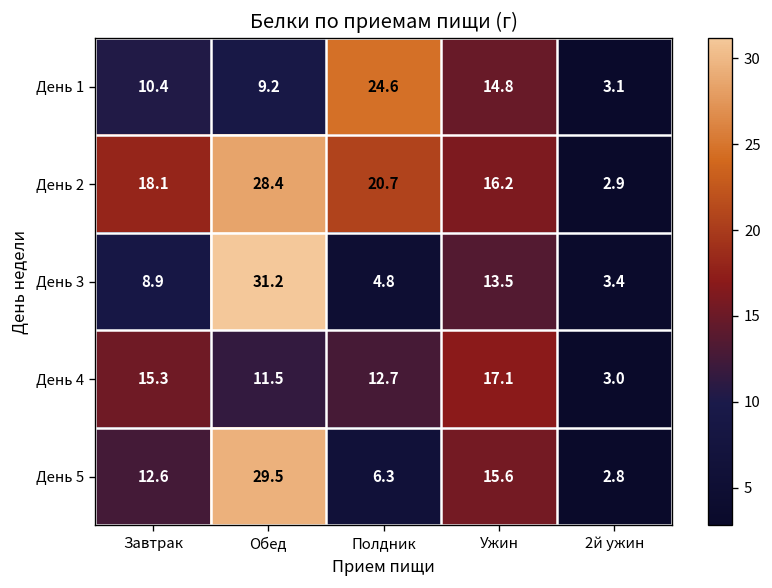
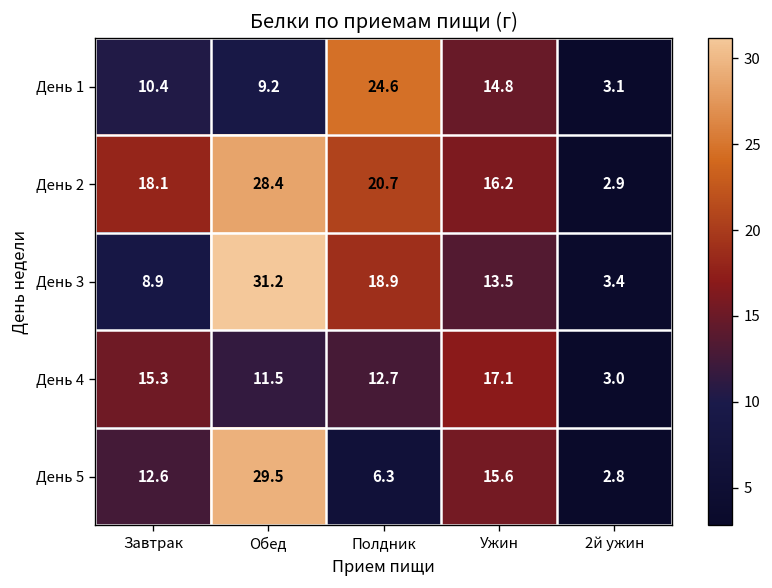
День 3, Полдник: 4.8 -> 18.9
